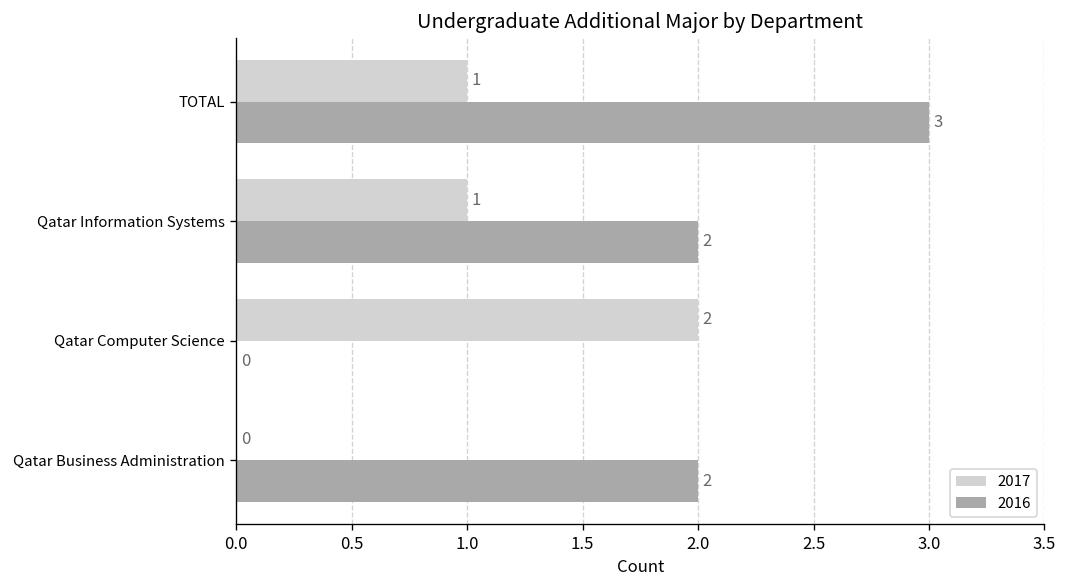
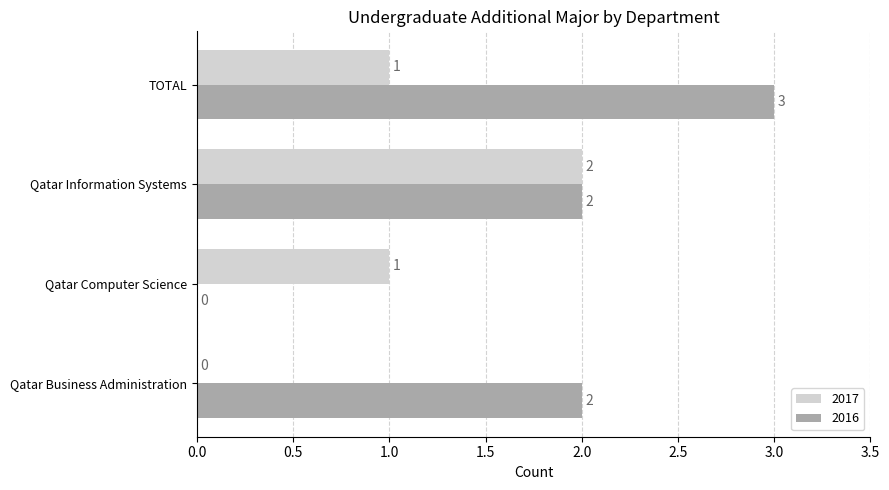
2017, Qatar Information Systems: 1 -> 2
2017, Qatar Computer Science: 2 -> 1
